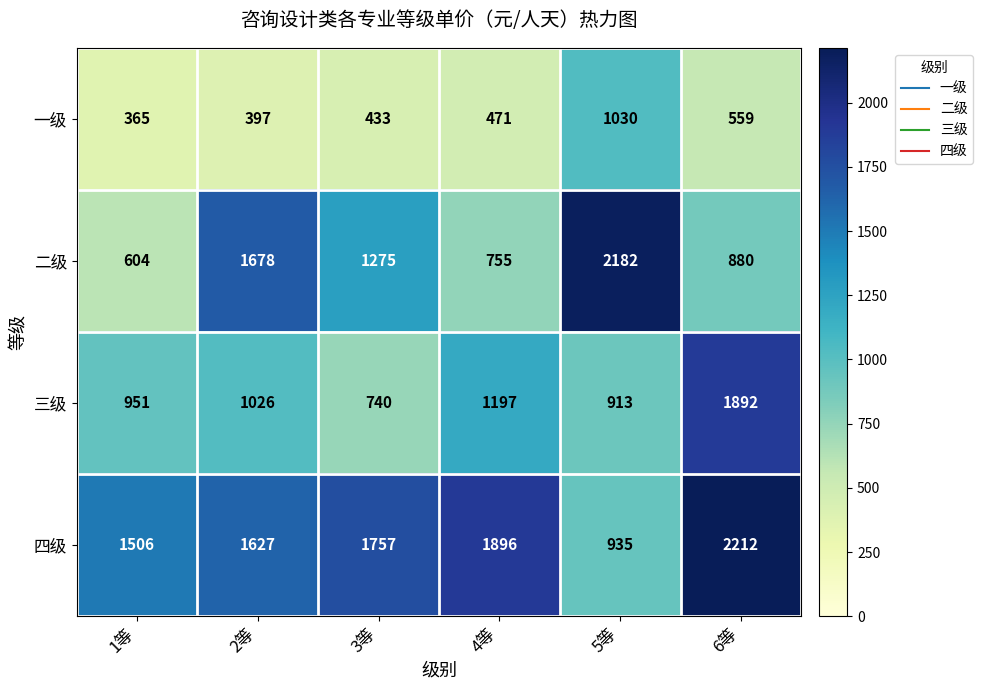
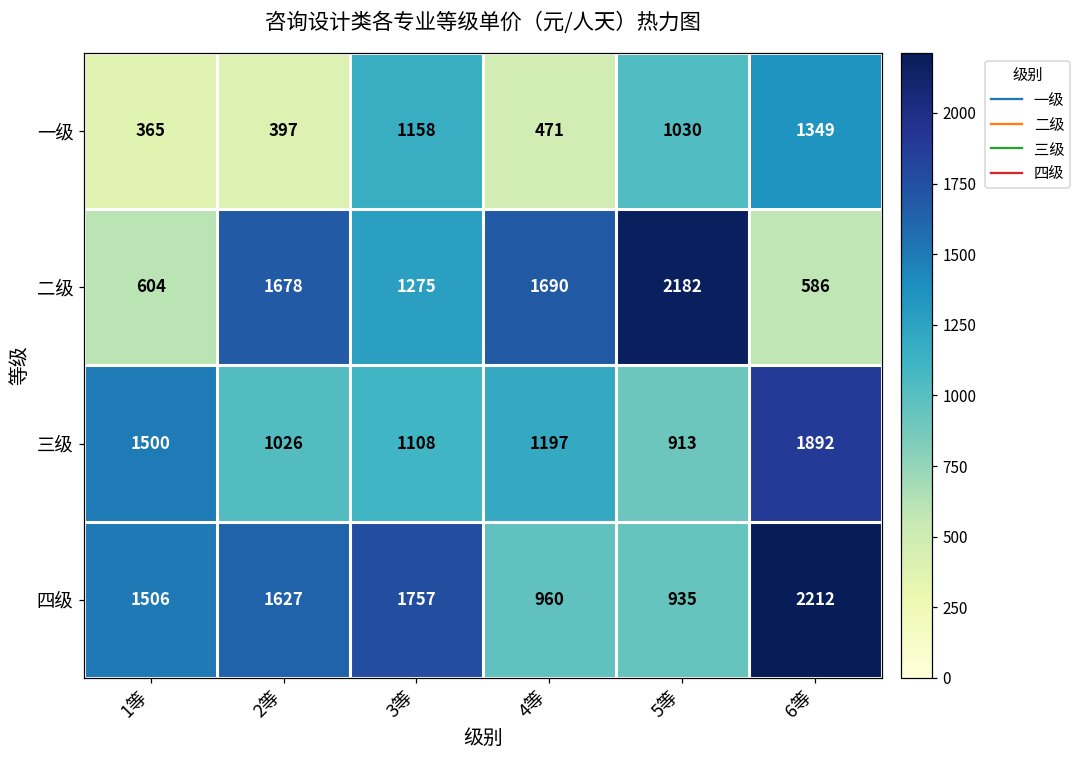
一级, 3等: 433 -> 1158
一级, 6等: 559 -> 1349
二级, 4等: 755 -> 1690
二级, 6等: 880 -> 586
三级, 1等: 951 -> 1500
三级, 3等: 740 -> 1108
四级, 4等: 1896 -> 960
